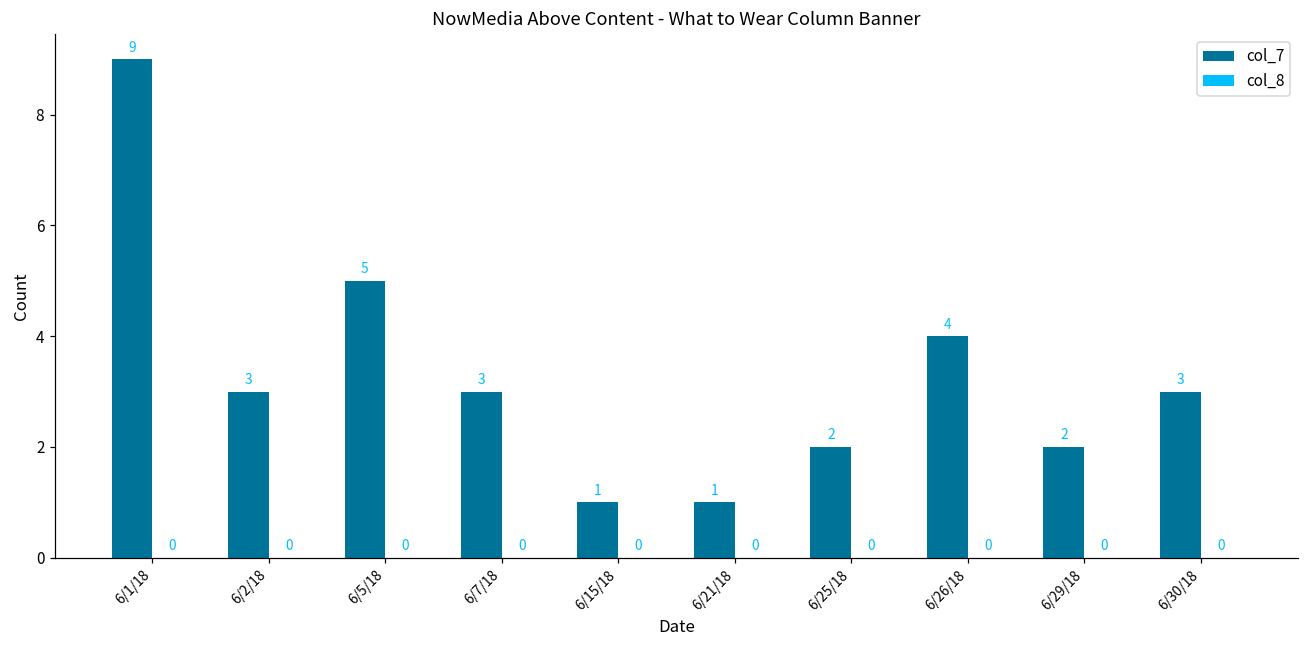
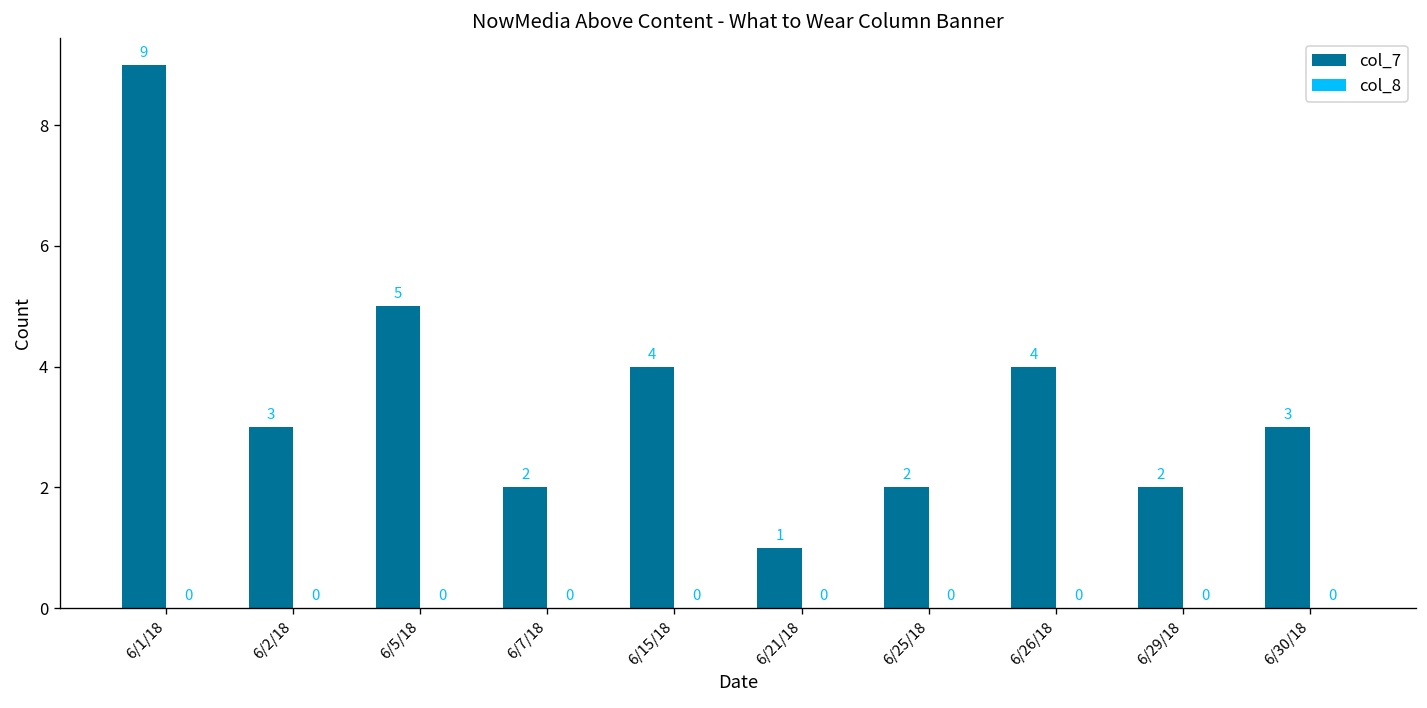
col_7, 6/7/18: 3 -> 2
col_7, 6/15/18: 1 -> 4
